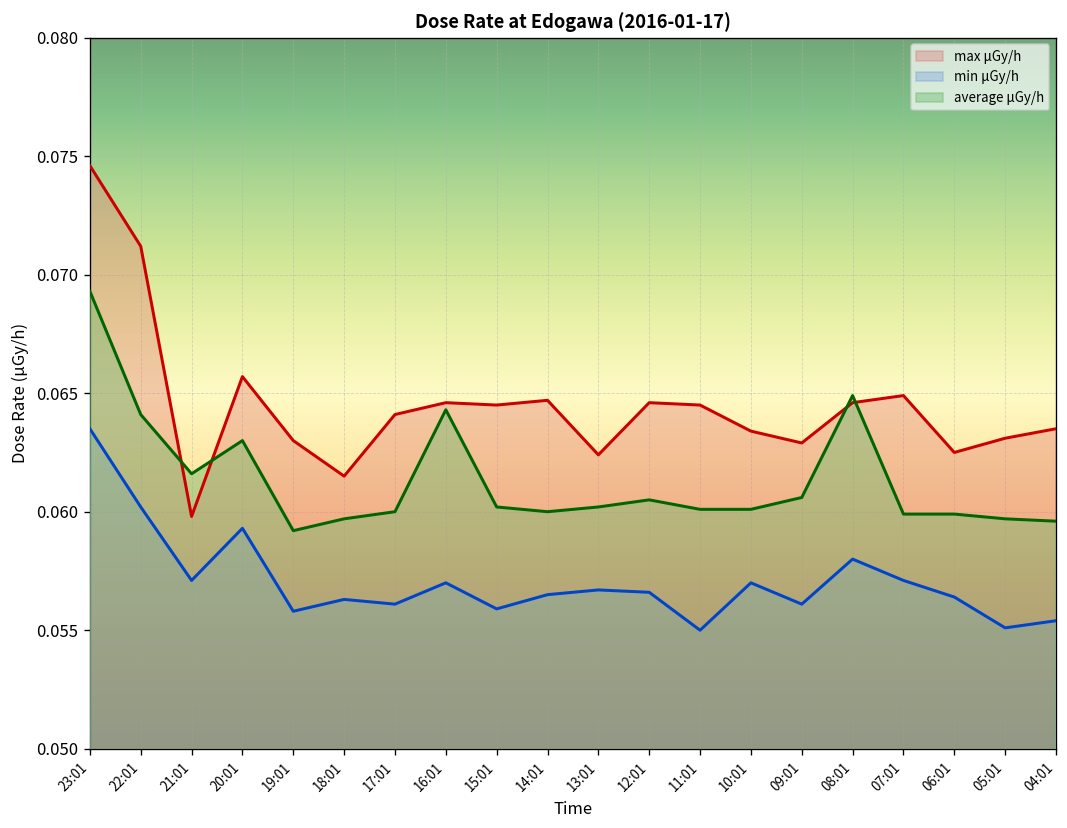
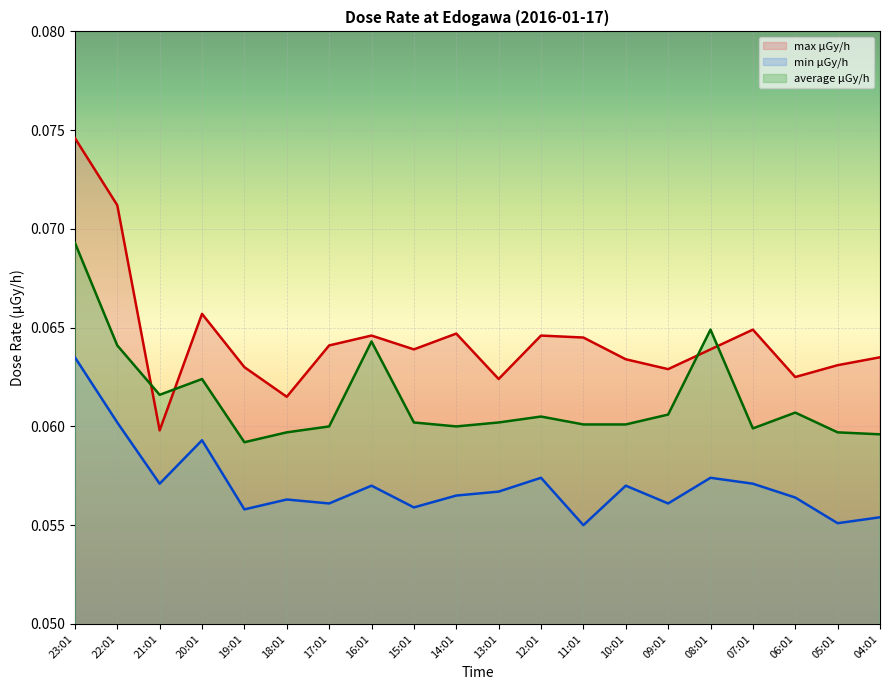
average μGy/h, 20:01: 0.0630 -> 0.0624
max μGy/h, 15:01: 0.0645 -> 0.0639
min μGy/h, 12:01: 0.0566 -> 0.0574
max μGy/h, 08:01: 0.0646 -> 0.0639
min μGy/h, 08:01: 0.0580 -> 0.0574
average μGy/h, 06:01: 0.0599 -> 0.0607
